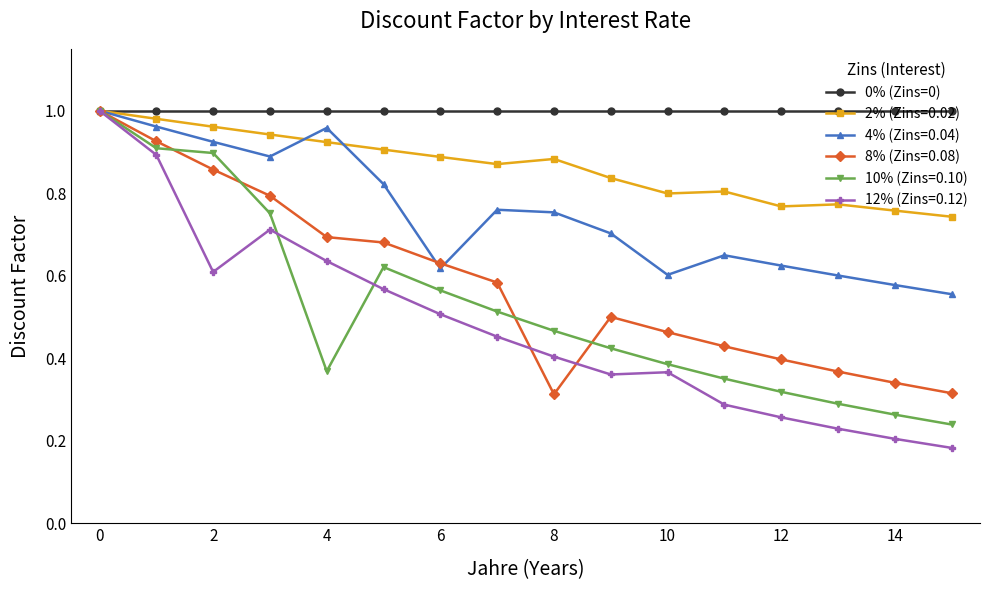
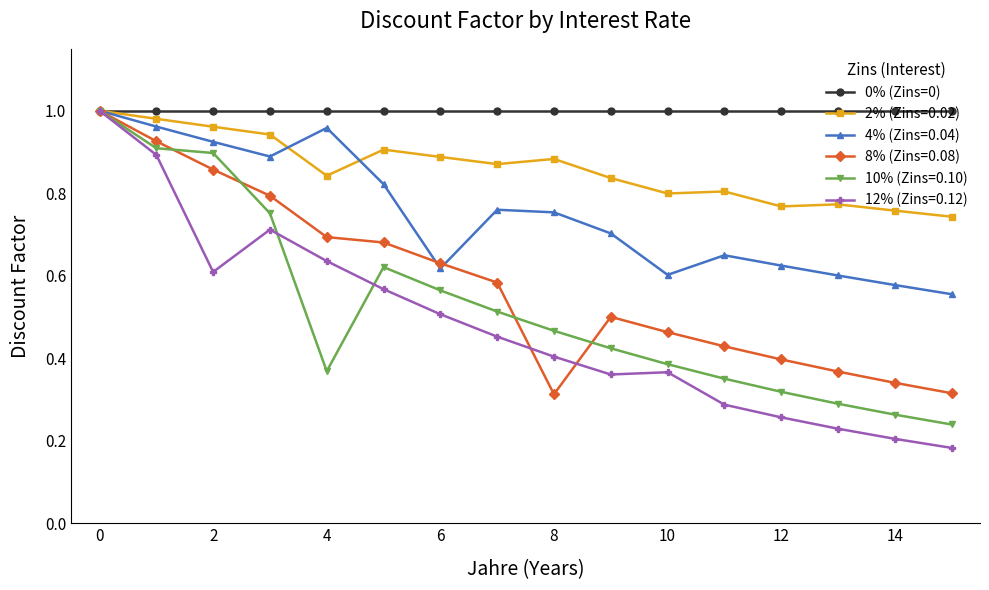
2% (Zins=0.02), 4: 0.92 -> 0.84
